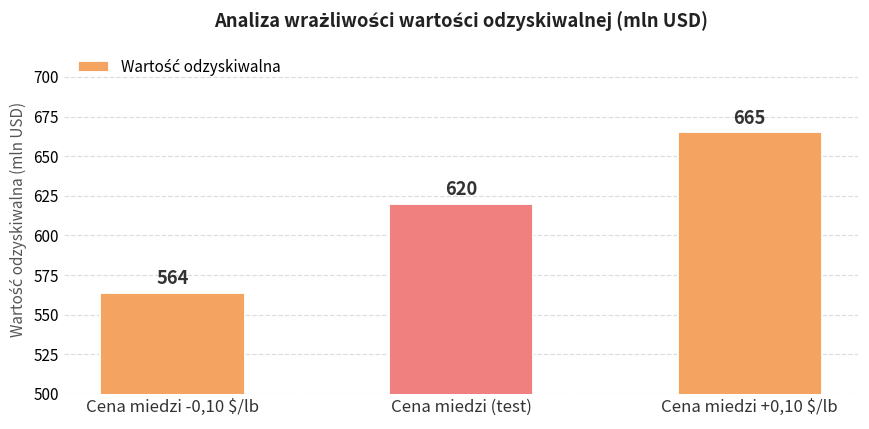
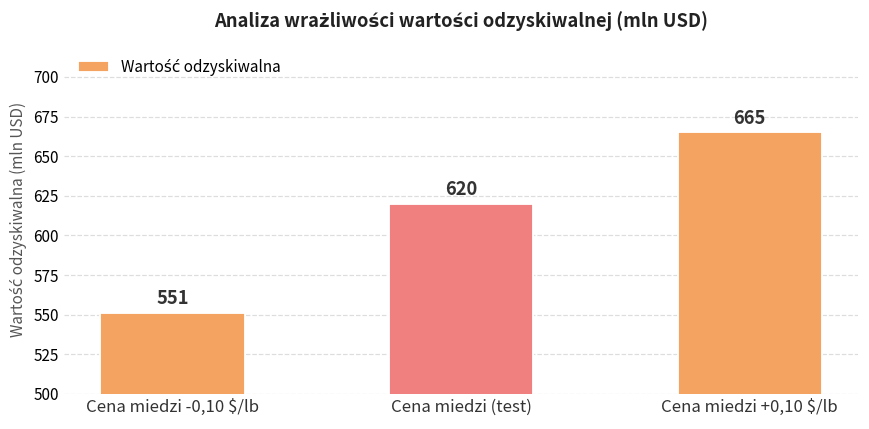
Cena miedzi -0,10 $/lb: 564 -> 551
